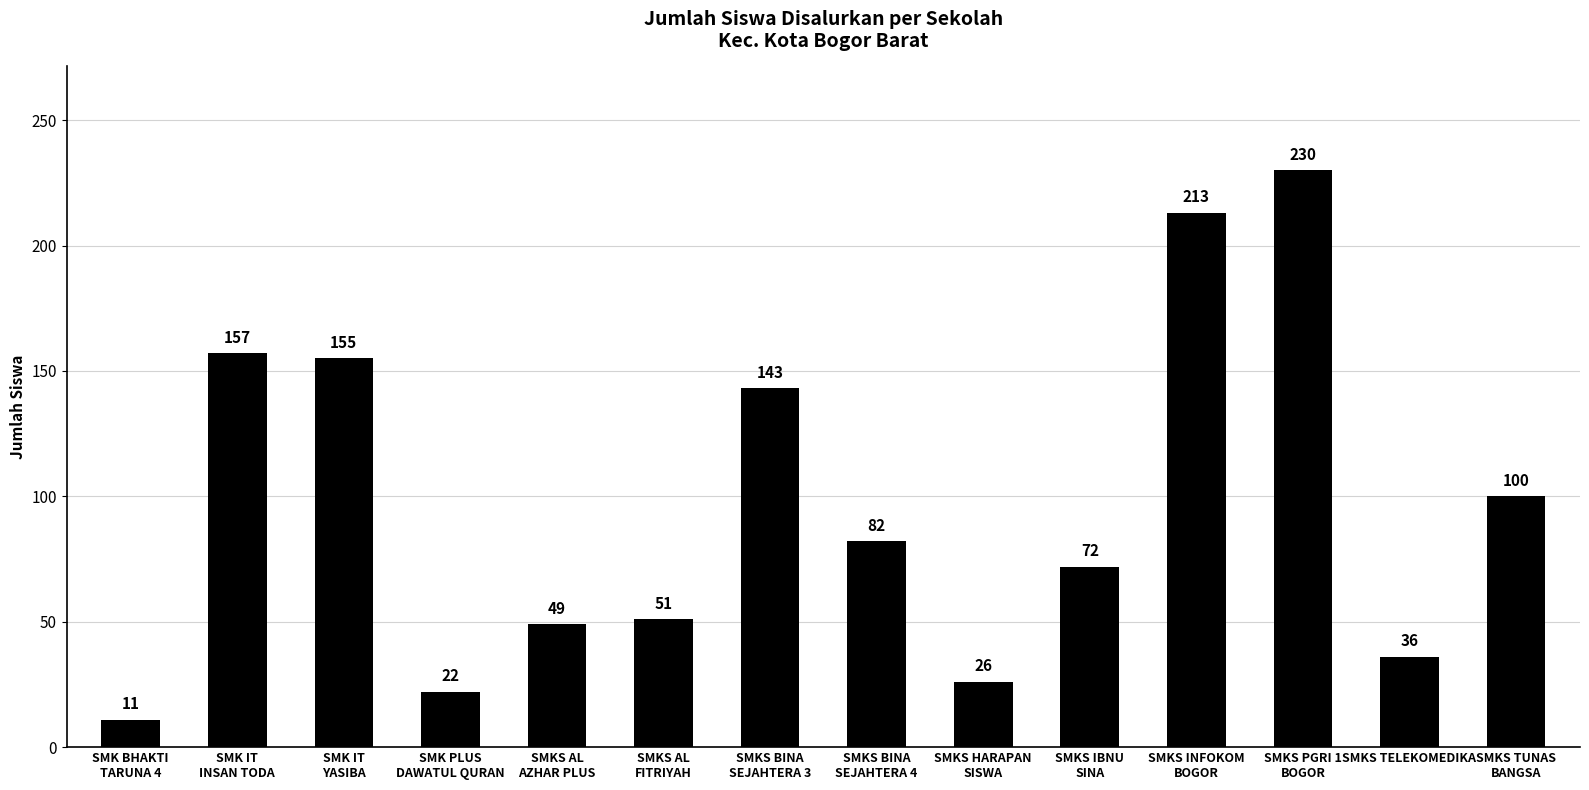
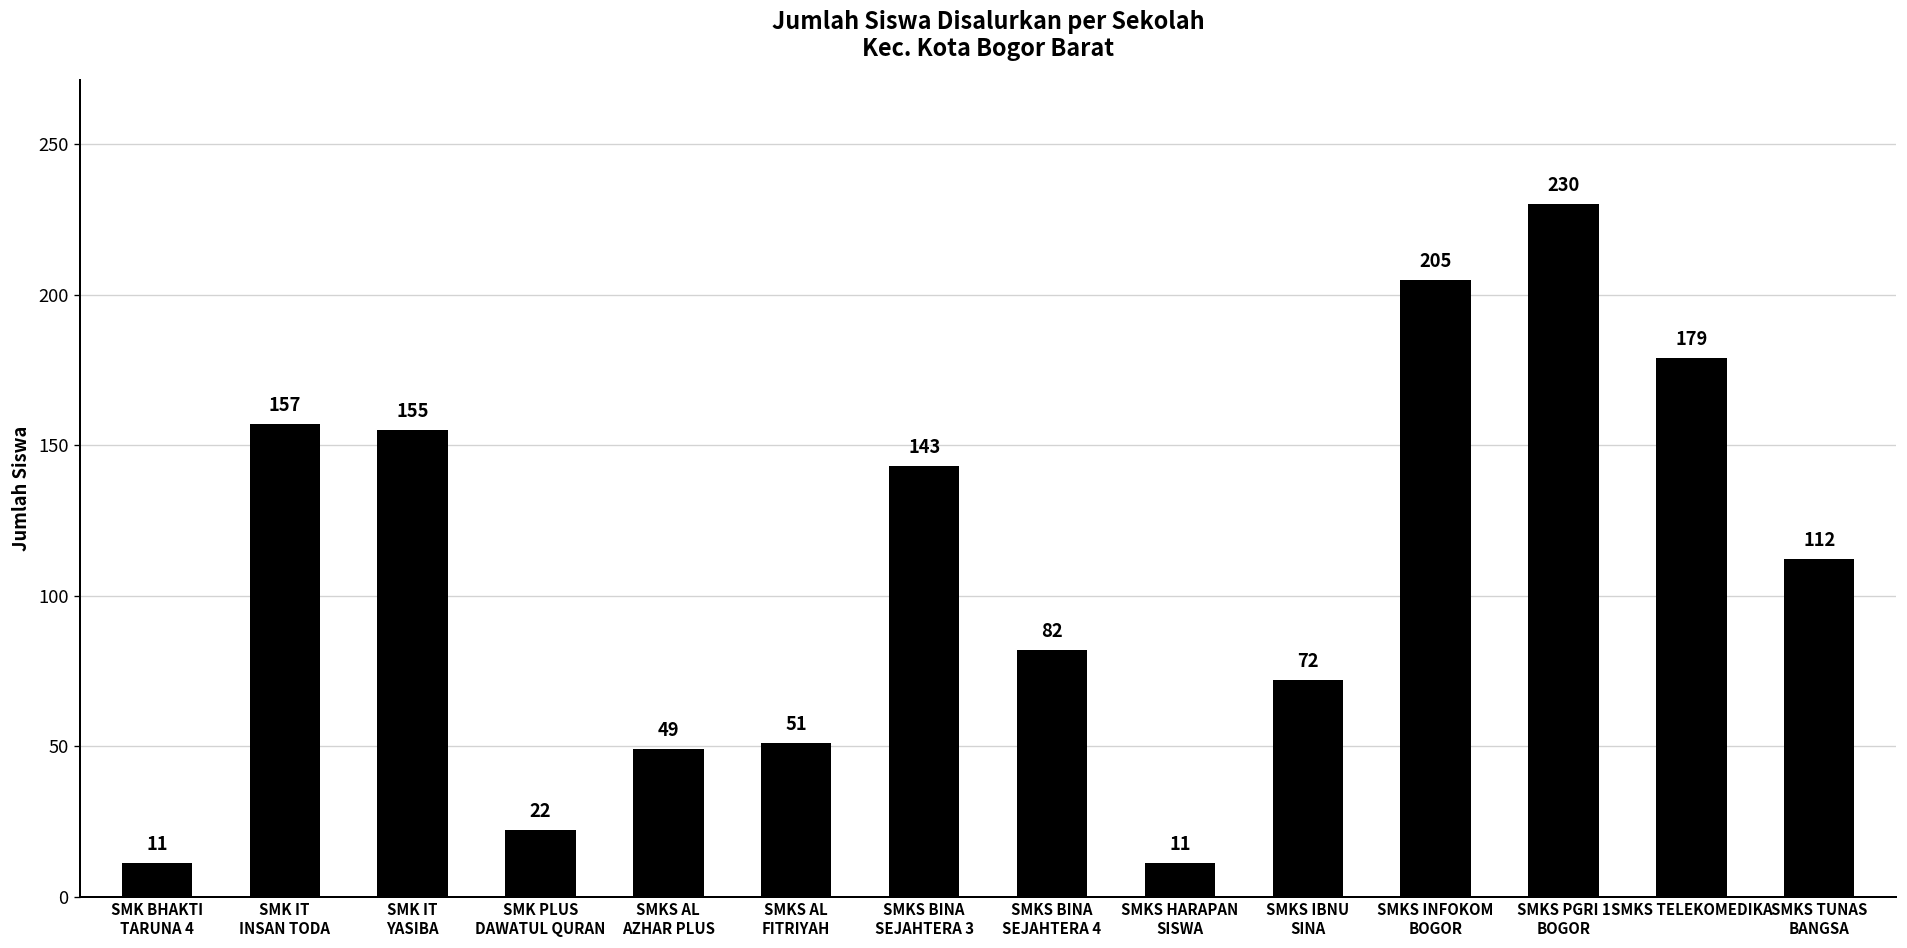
SMKS HARAPAN SISWA: 26 -> 11
SMKS INFOKOM BOGOR: 213 -> 205
SMKS TELEKOMEDIKA: 36 -> 179
SMKS TUNAS BANGSA: 100 -> 112
